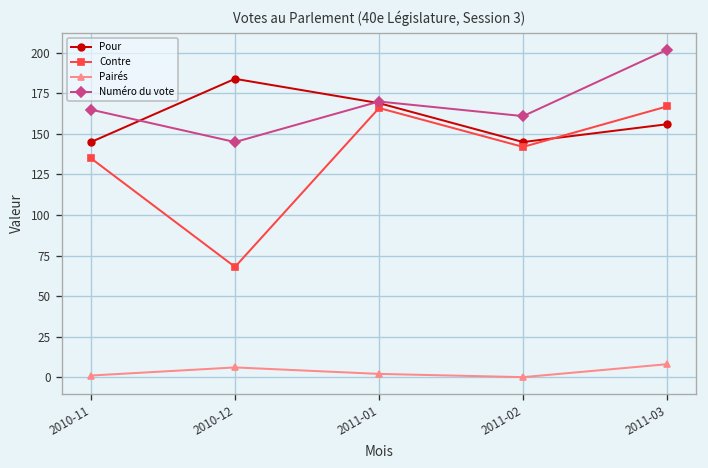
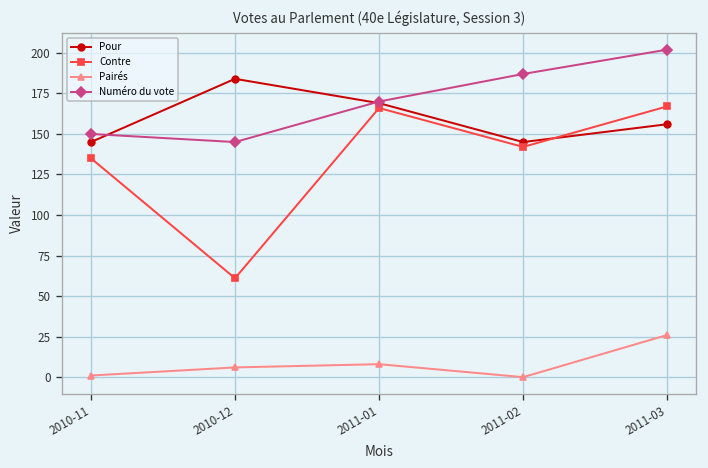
Numéro du vote, 2010-11: 165 -> 150
Contre, 2010-12: 68 -> 61
Pairés, 2011-01: 2 -> 8
Numéro du vote, 2011-02: 161 -> 187
Pairés, 2011-03: 8 -> 26
